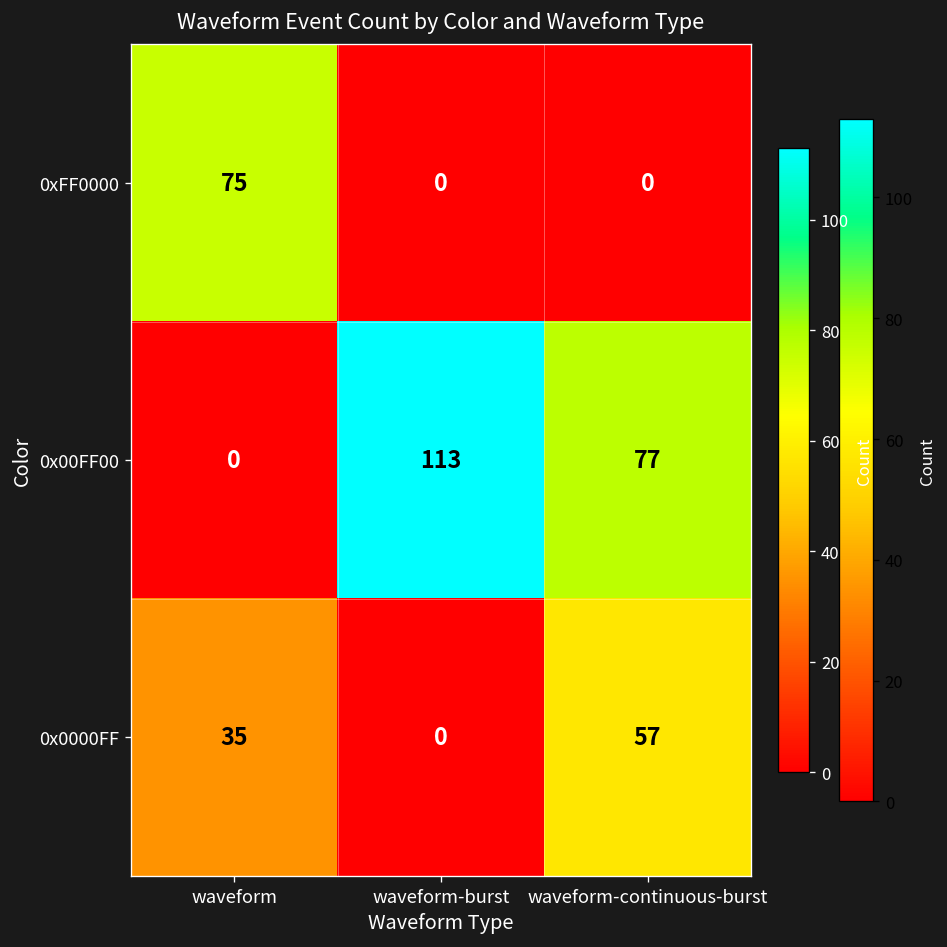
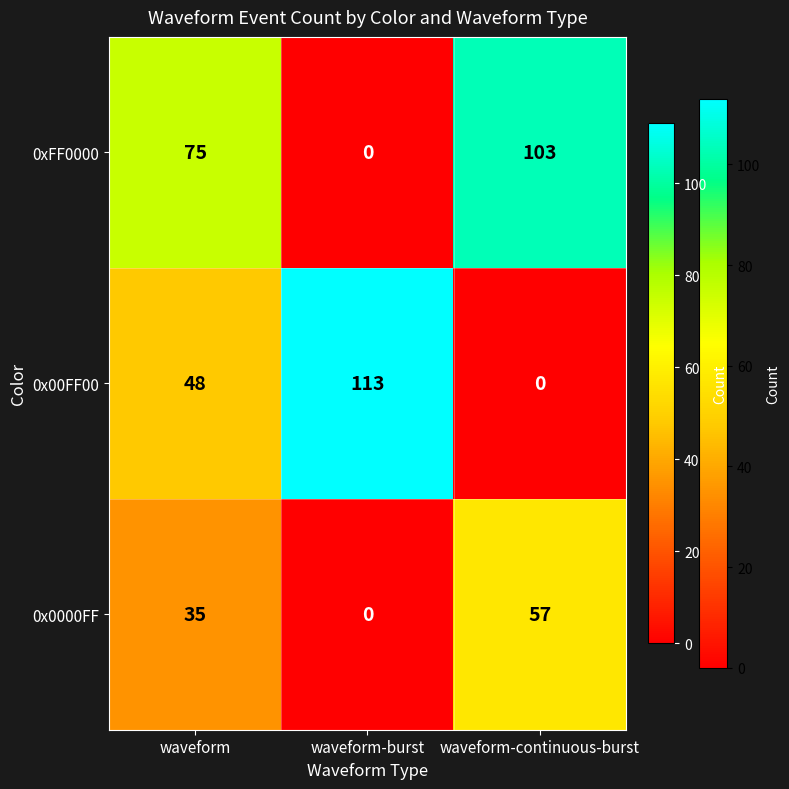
0xFF0000, waveform-continuous-burst: 0 -> 103
0x00FF00, waveform: 0 -> 48
0x00FF00, waveform-continuous-burst: 77 -> 0
